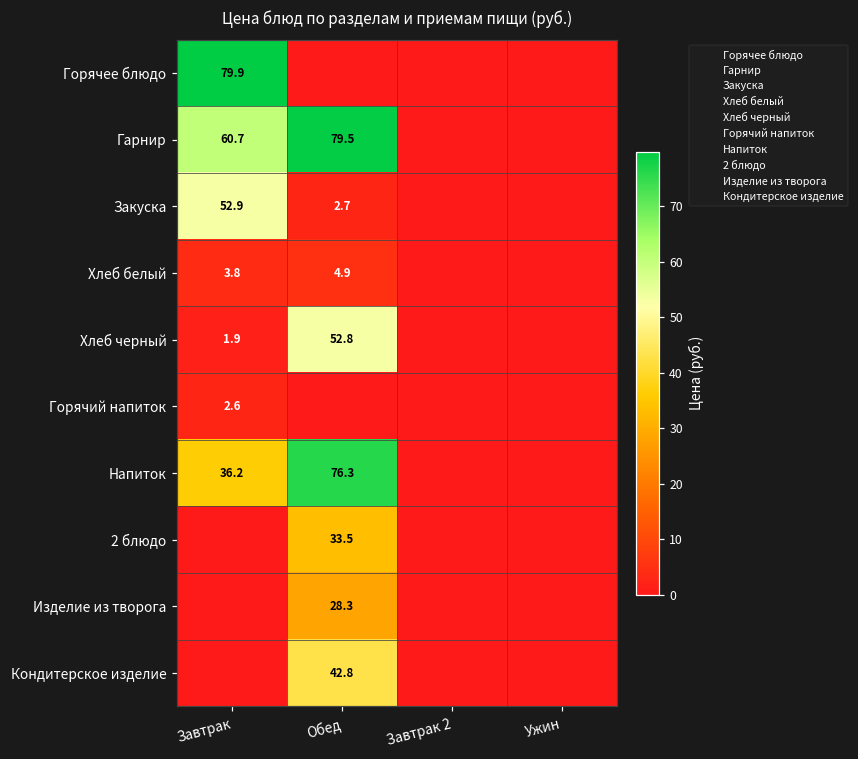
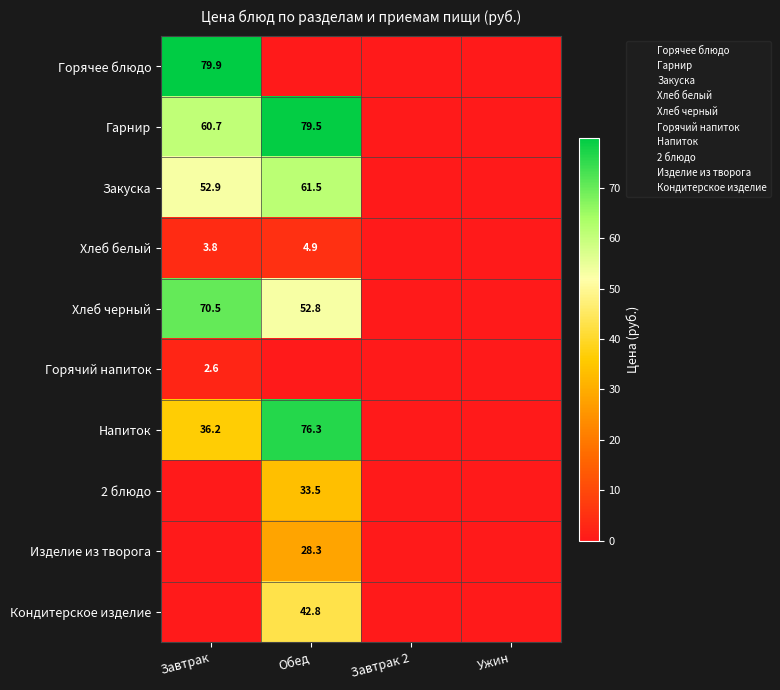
Закуска, Обед: 2.7 -> 61.5
Хлеб черный, Завтрак: 1.9 -> 70.5
